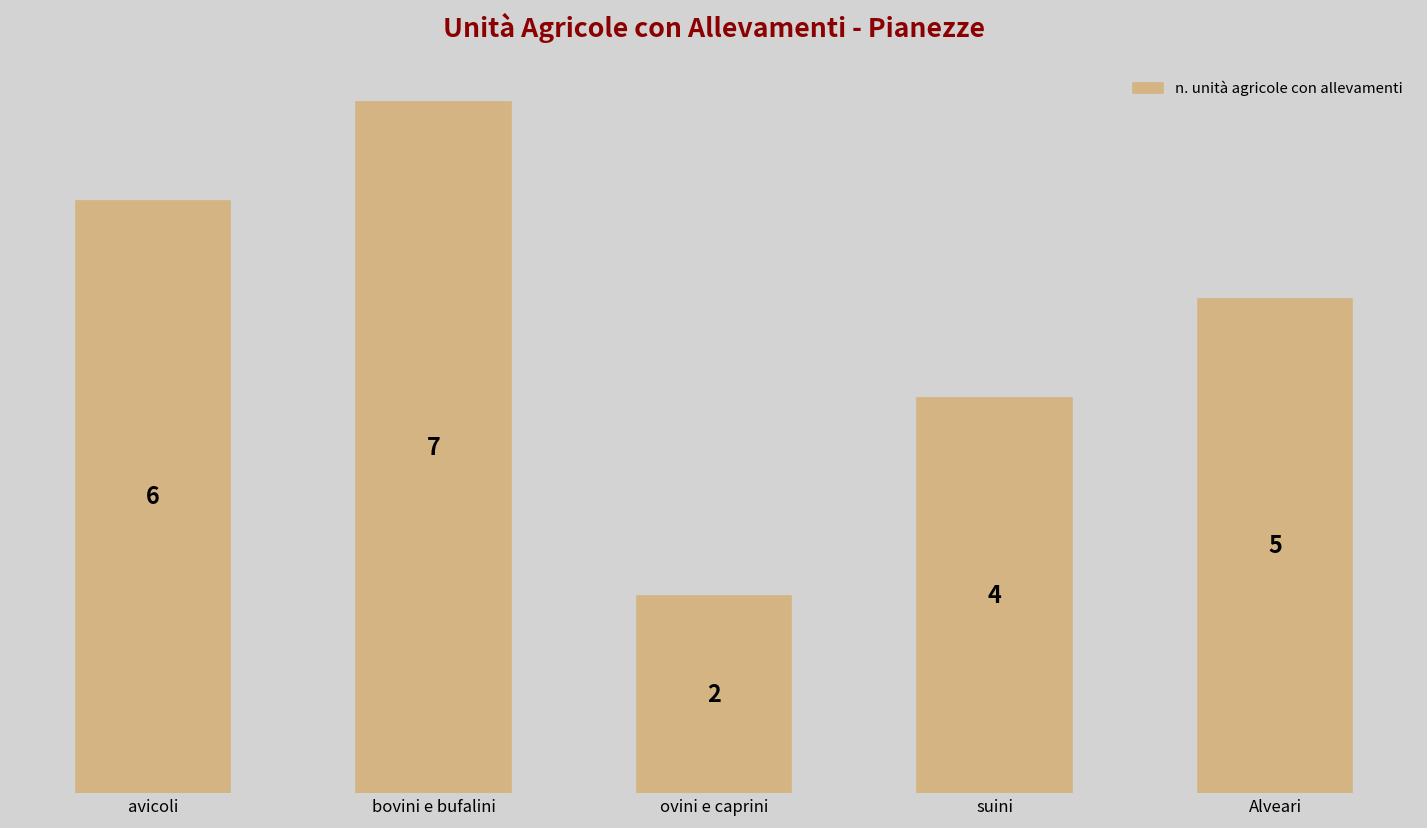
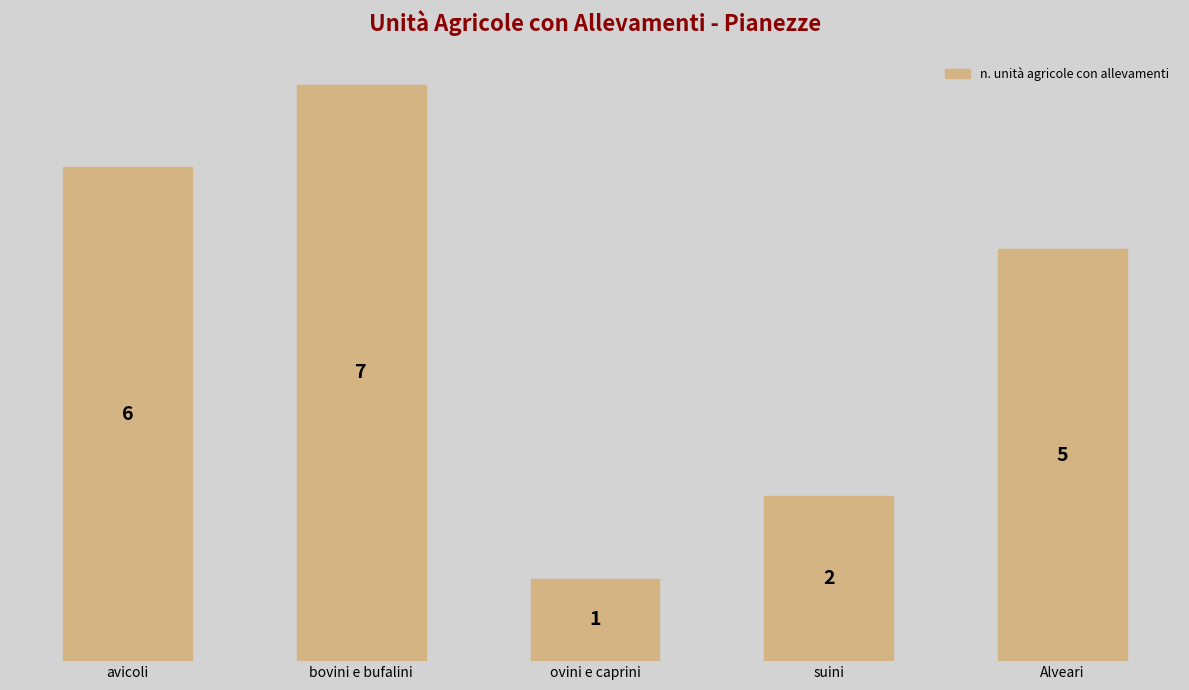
ovini e caprini: 2 -> 1
suini: 4 -> 2
